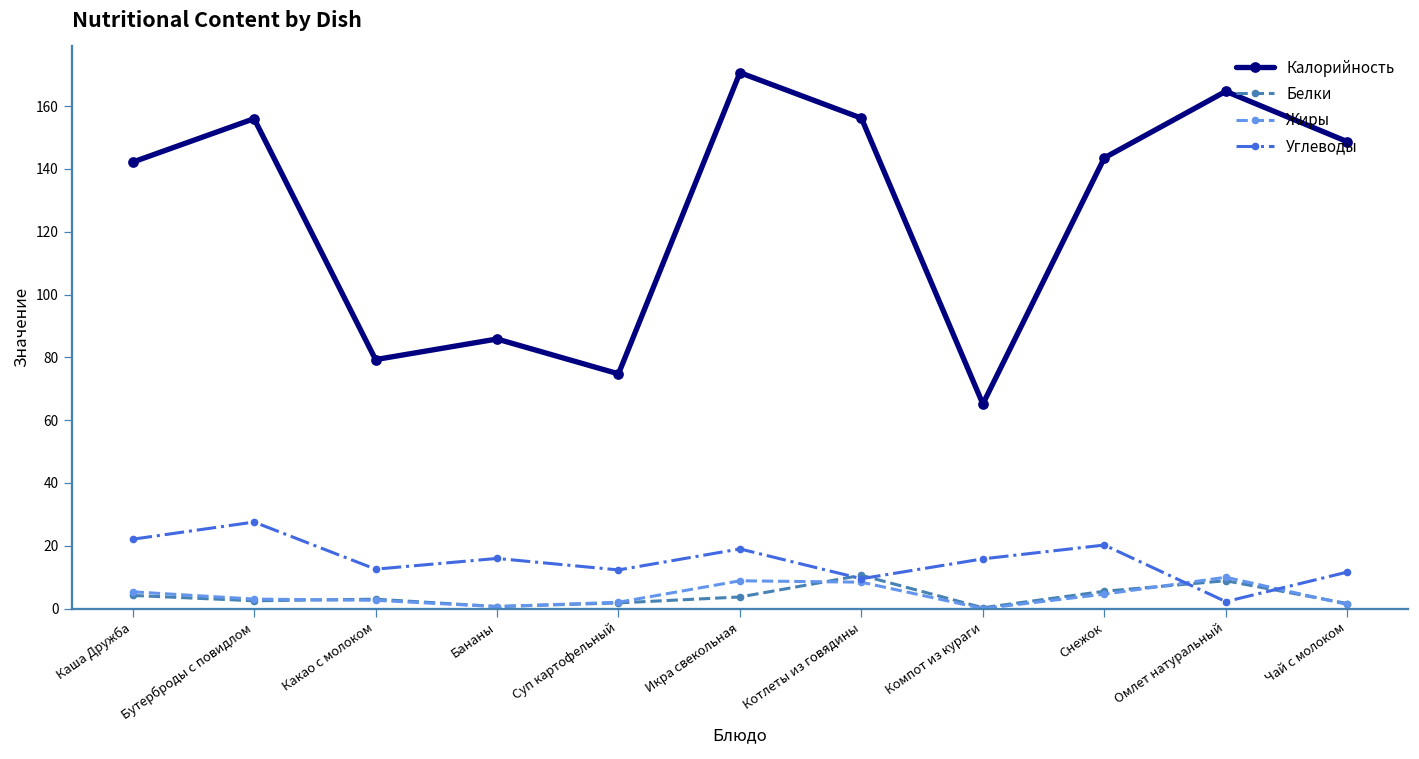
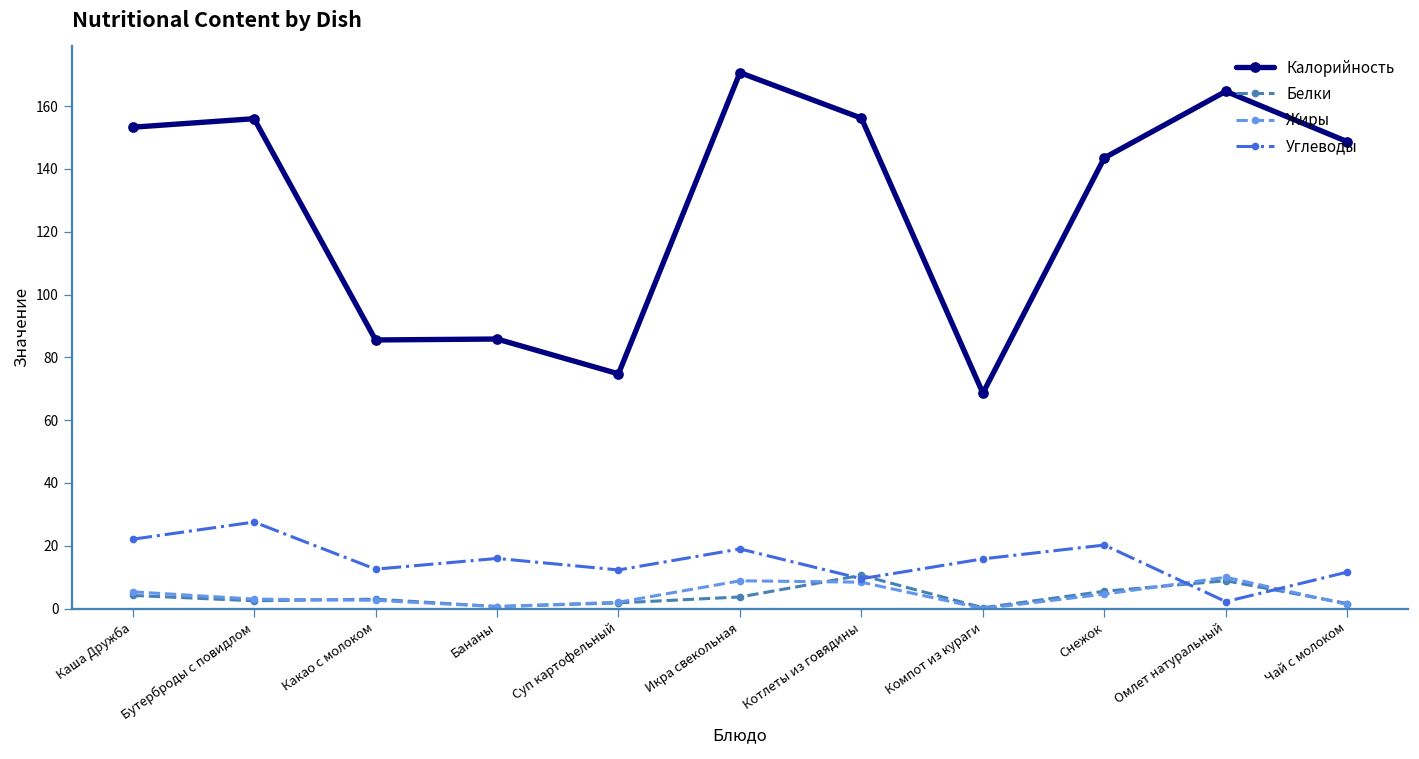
Калорийность, Каша Дружба: 142 -> 153
Калорийность, Какао с молоком: 79 -> 86
Калорийность, Компот из кураги: 65 -> 69
